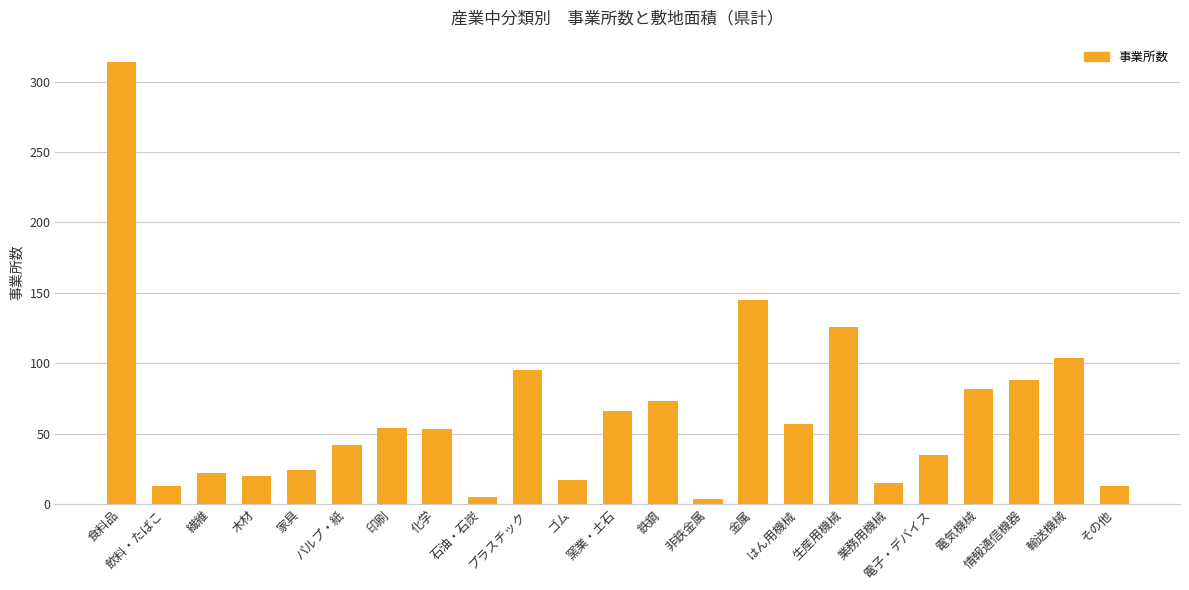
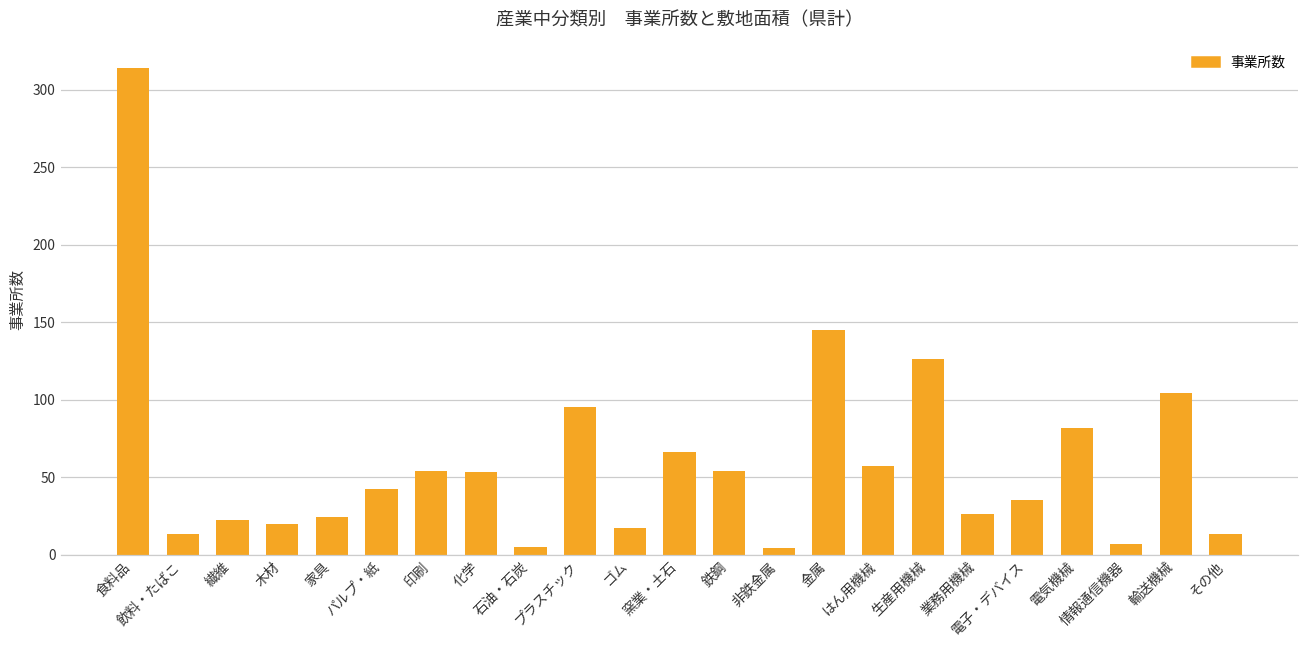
鉄鋼: 73 -> 54
業務用機械: 15 -> 26
情報通信機器: 88 -> 7
